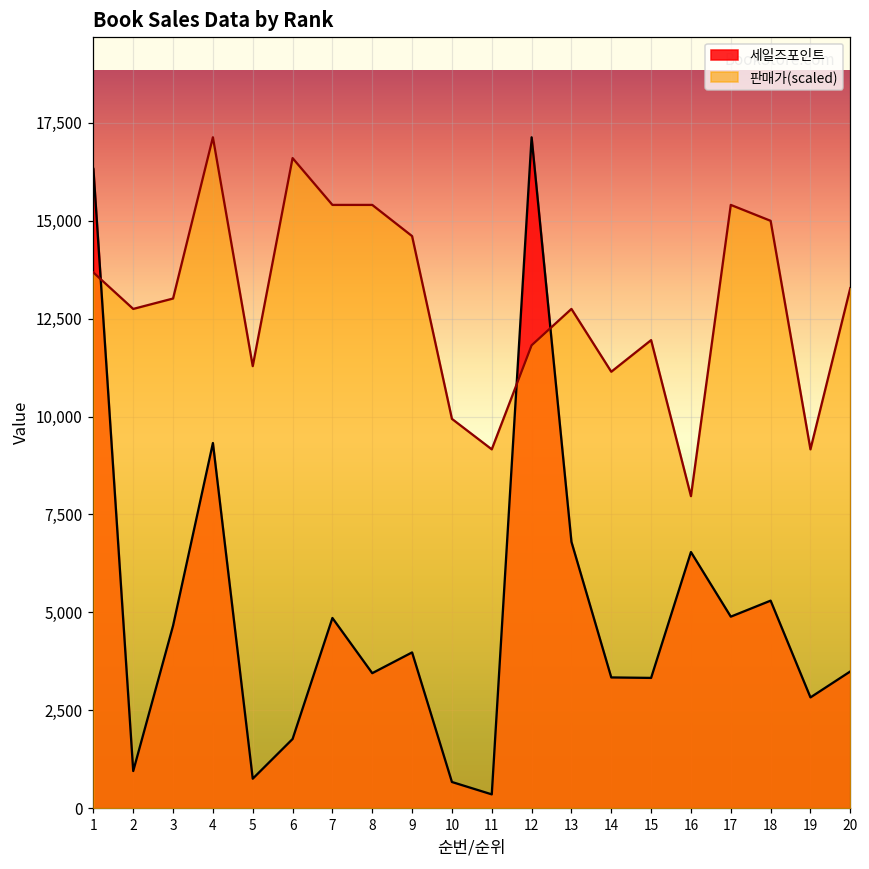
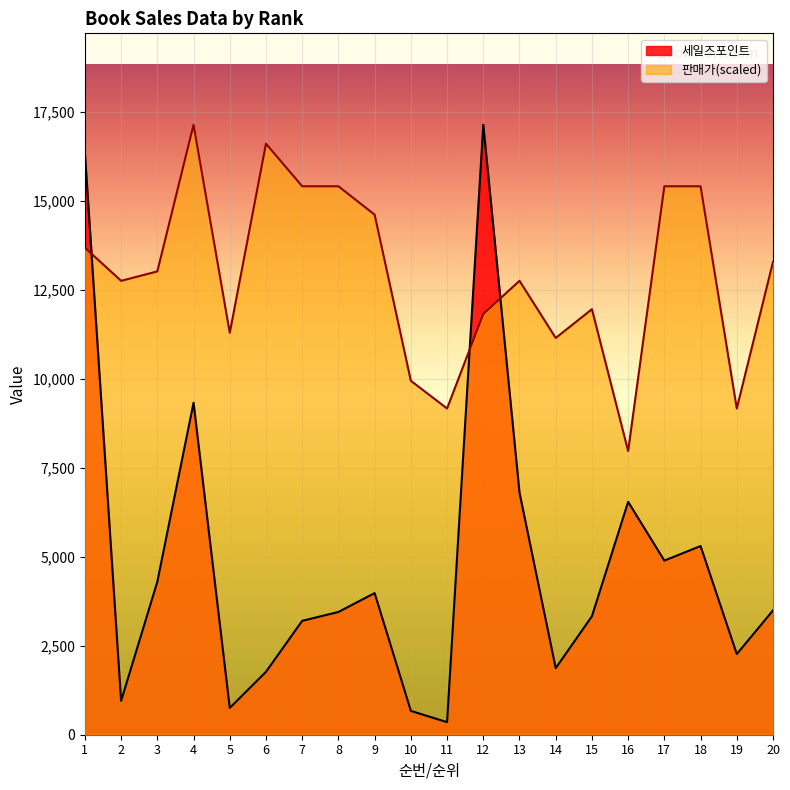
세일즈포인트, 3: 4,700 -> 4,300
세일즈포인트, 7: 4,900 -> 3,200
세일즈포인트, 14: 3,300 -> 1,900
판매가(scaled), 18: 15,000 -> 15,400
세일즈포인트, 19: 2,800 -> 2,300
